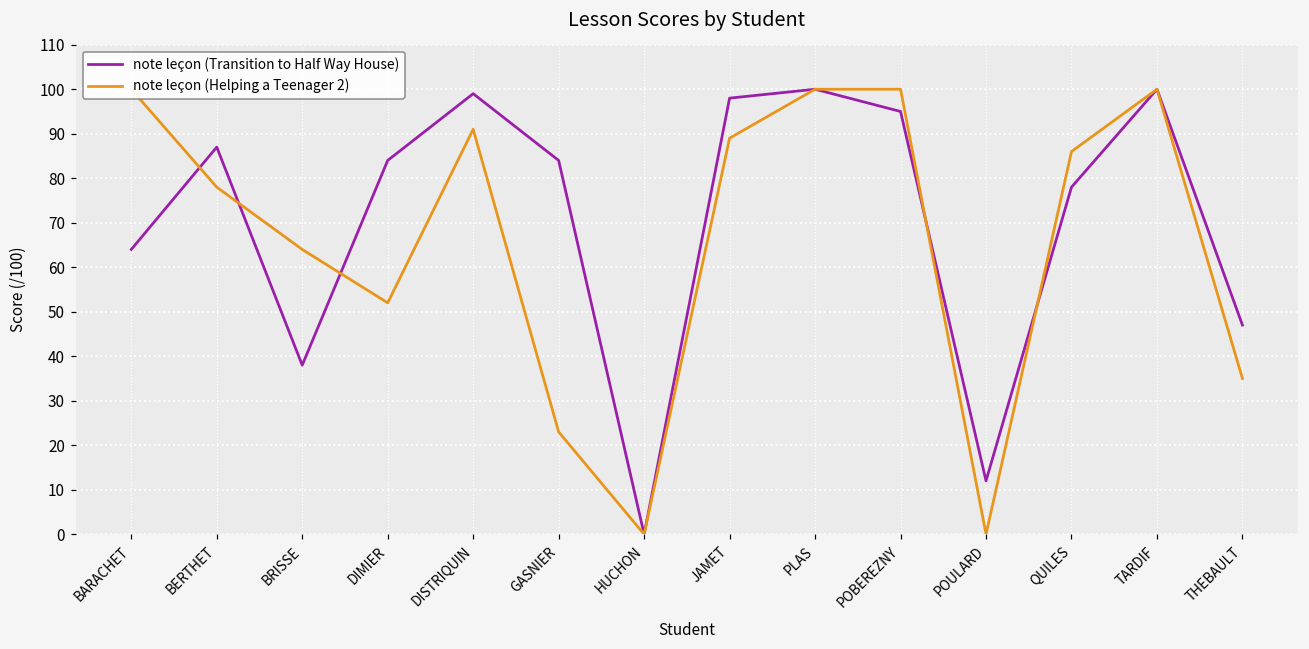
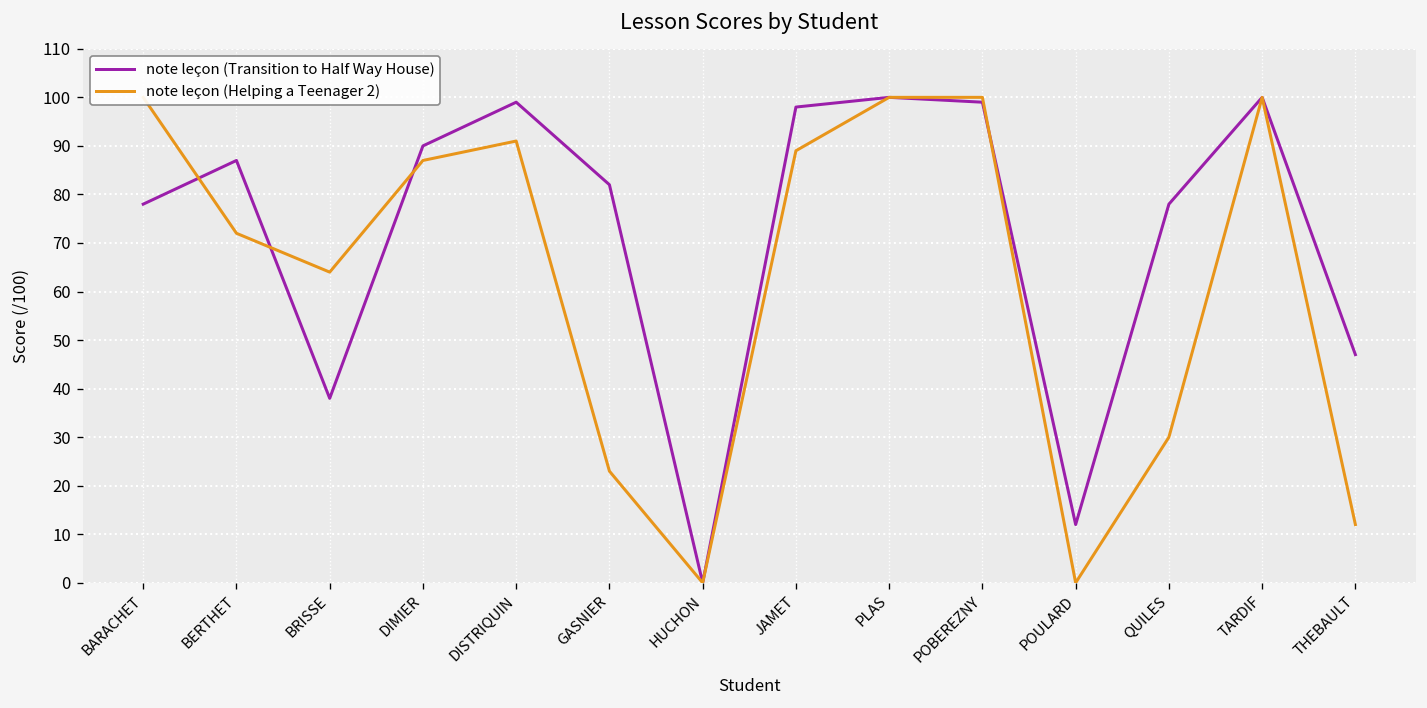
note leçon (Transition to Half Way House), BARACHET: 64 -> 78
note leçon (Helping a Teenager 2), BERTHET: 78 -> 72
note leçon (Transition to Half Way House), DIMIER: 84 -> 90
note leçon (Helping a Teenager 2), DIMIER: 52 -> 87
note leçon (Transition to Half Way House), GASNIER: 84 -> 82
note leçon (Transition to Half Way House), POBEREZNY: 95 -> 99
note leçon (Helping a Teenager 2), QUILES: 86 -> 30
note leçon (Helping a Teenager 2), THEBAULT: 35 -> 12
